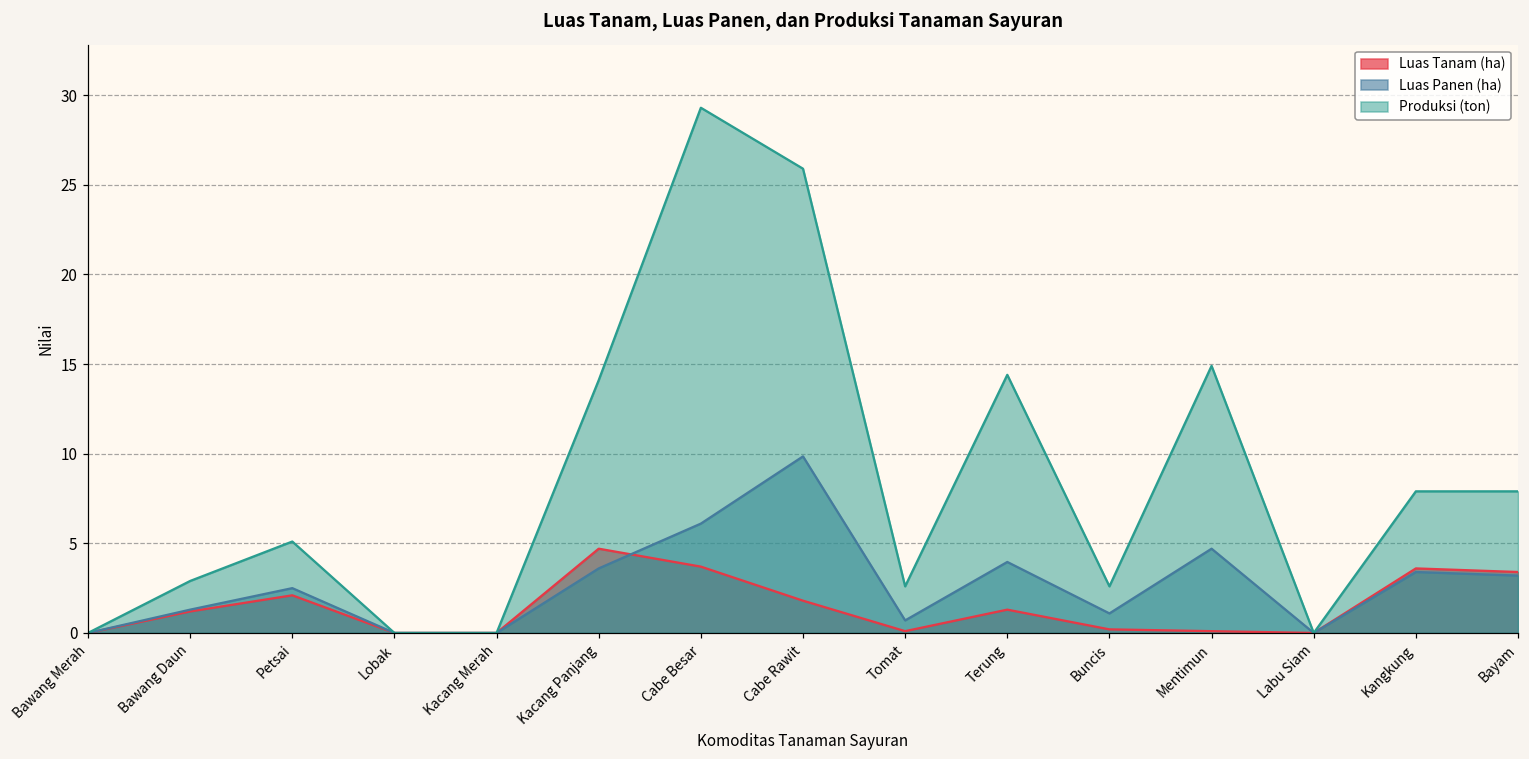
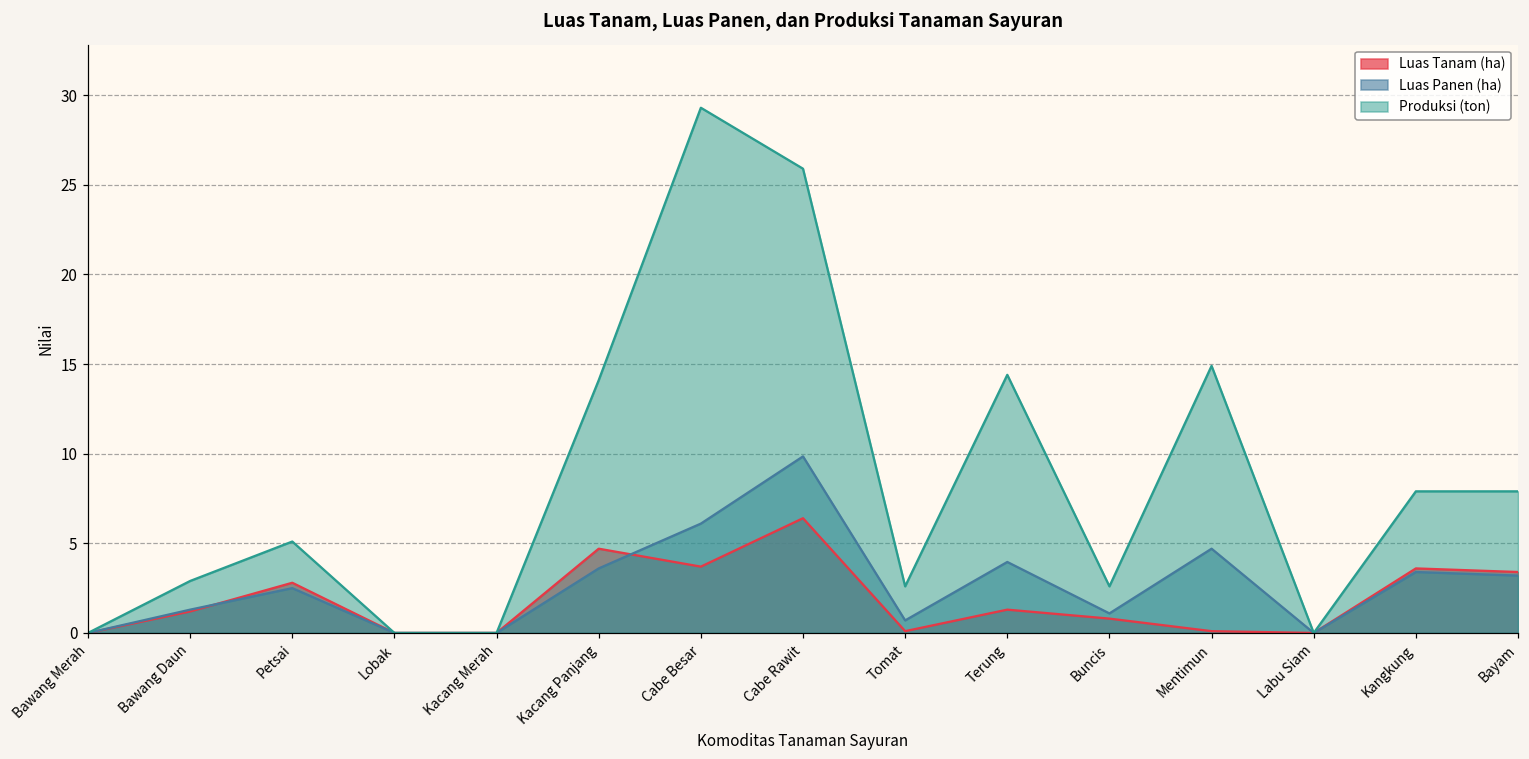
Luas Tanam (ha), Petsai: 2.1 -> 2.8
Luas Tanam (ha), Cabe Rawit: 1.8 -> 6.4
Luas Tanam (ha), Buncis: 0.2 -> 0.8
